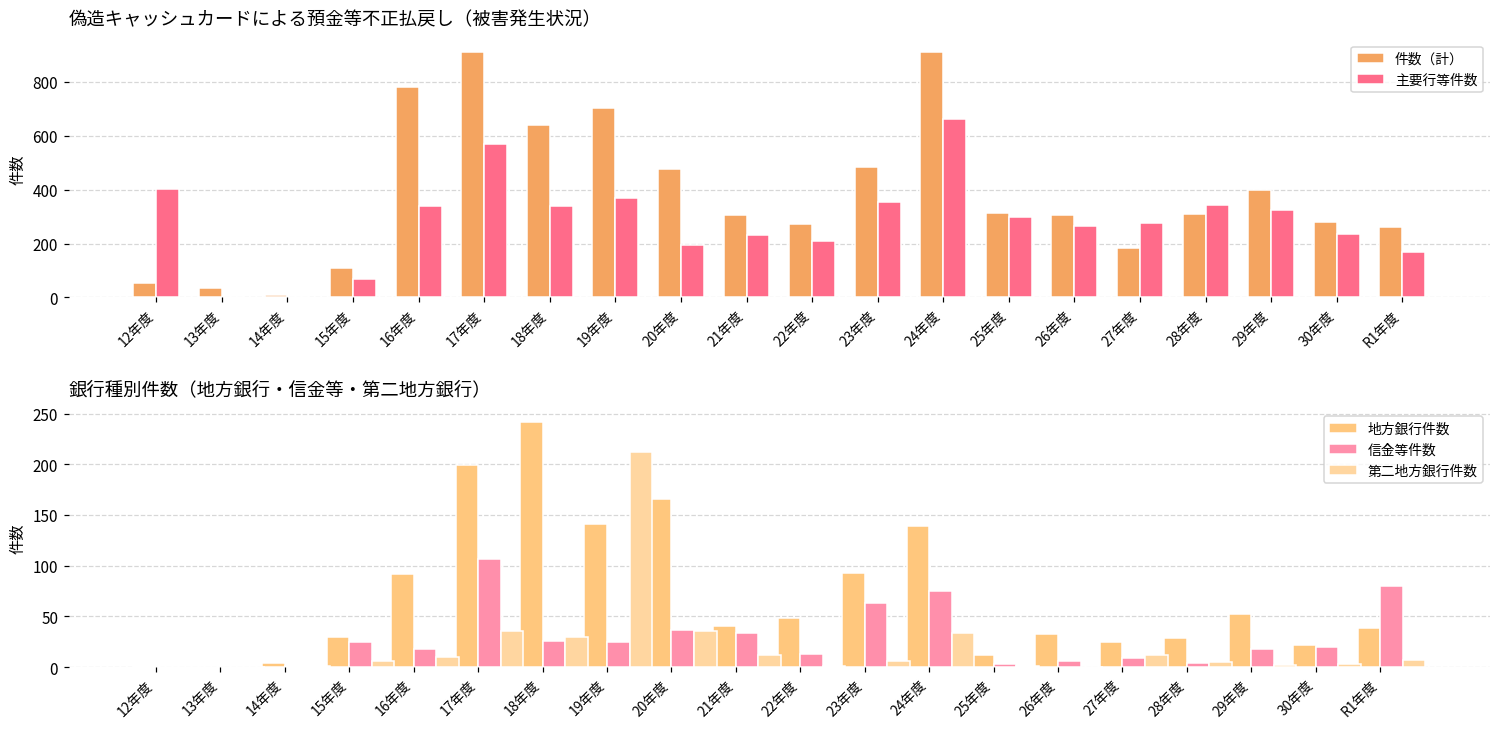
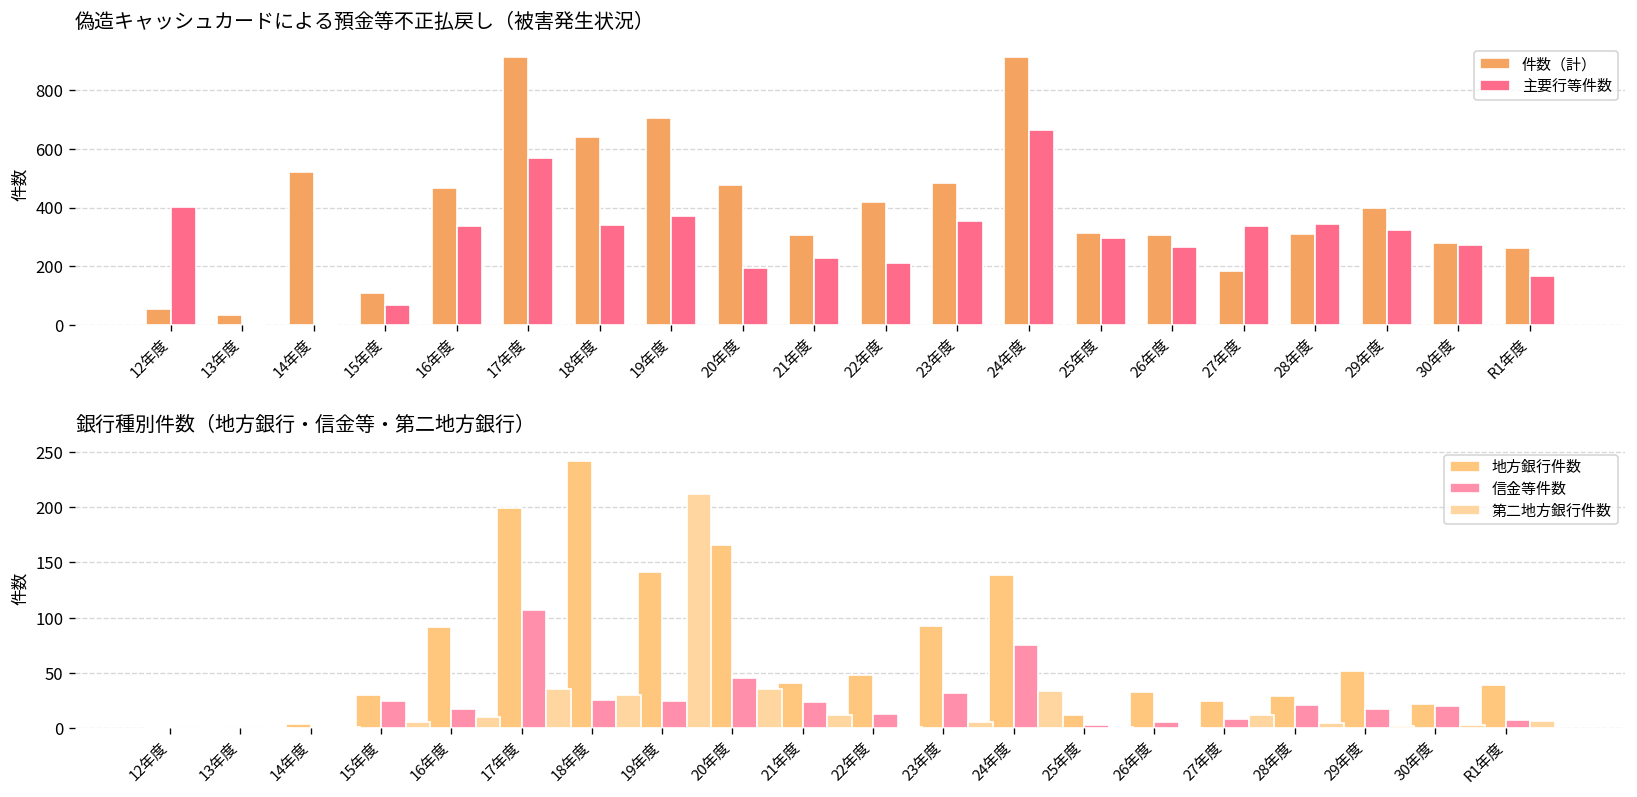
偽造キャッシュカードによる預金等不正払戻し（被害発生状況）, 件数（計）, 14年度: 10 -> 520
偽造キャッシュカードによる預金等不正払戻し（被害発生状況）, 件数（計）, 16年度: 780 -> 470
偽造キャッシュカードによる預金等不正払戻し（被害発生状況）, 件数（計）, 22年度: 270 -> 420
偽造キャッシュカードによる預金等不正払戻し（被害発生状況）, 主要行等件数, 27年度: 280 -> 340
偽造キャッシュカードによる預金等不正払戻し（被害発生状況）, 主要行等件数, 30年度: 240 -> 270
銀行種別件数（地方銀行・信金等・第二地方銀行）, 信金等件数, 20年度: 40 -> 50
銀行種別件数（地方銀行・信金等・第二地方銀行）, 信金等件数, 21年度: 30 -> 20
銀行種別件数（地方銀行・信金等・第二地方銀行）, 信金等件数, 23年度: 60 -> 30
銀行種別件数（地方銀行・信金等・第二地方銀行）, 信金等件数, 28年度: 0 -> 20
銀行種別件数（地方銀行・信金等・第二地方銀行）, 信金等件数, R1年度: 80 -> 10
